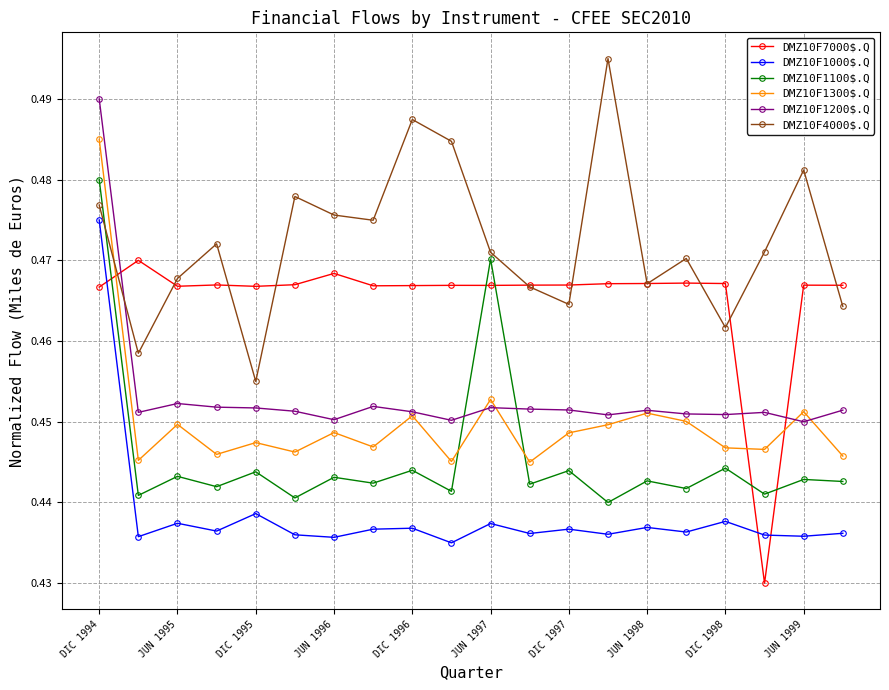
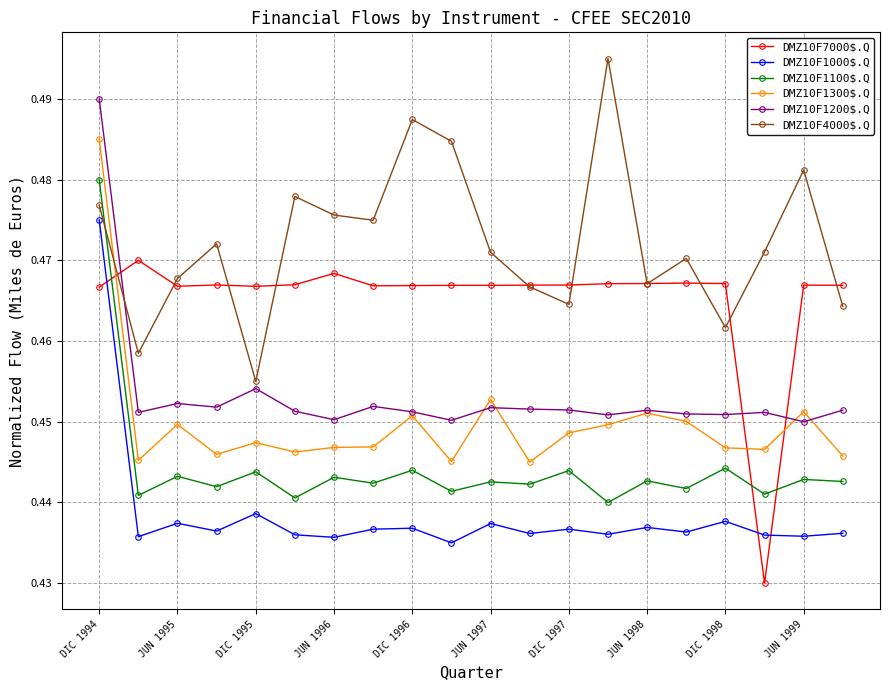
DMZ10F1200$.Q, DIC 1995: 0.452 -> 0.454
DMZ10F1300$.Q, JUN 1996: 0.449 -> 0.447
DMZ10F1100$.Q, JUN 1997: 0.470 -> 0.443
